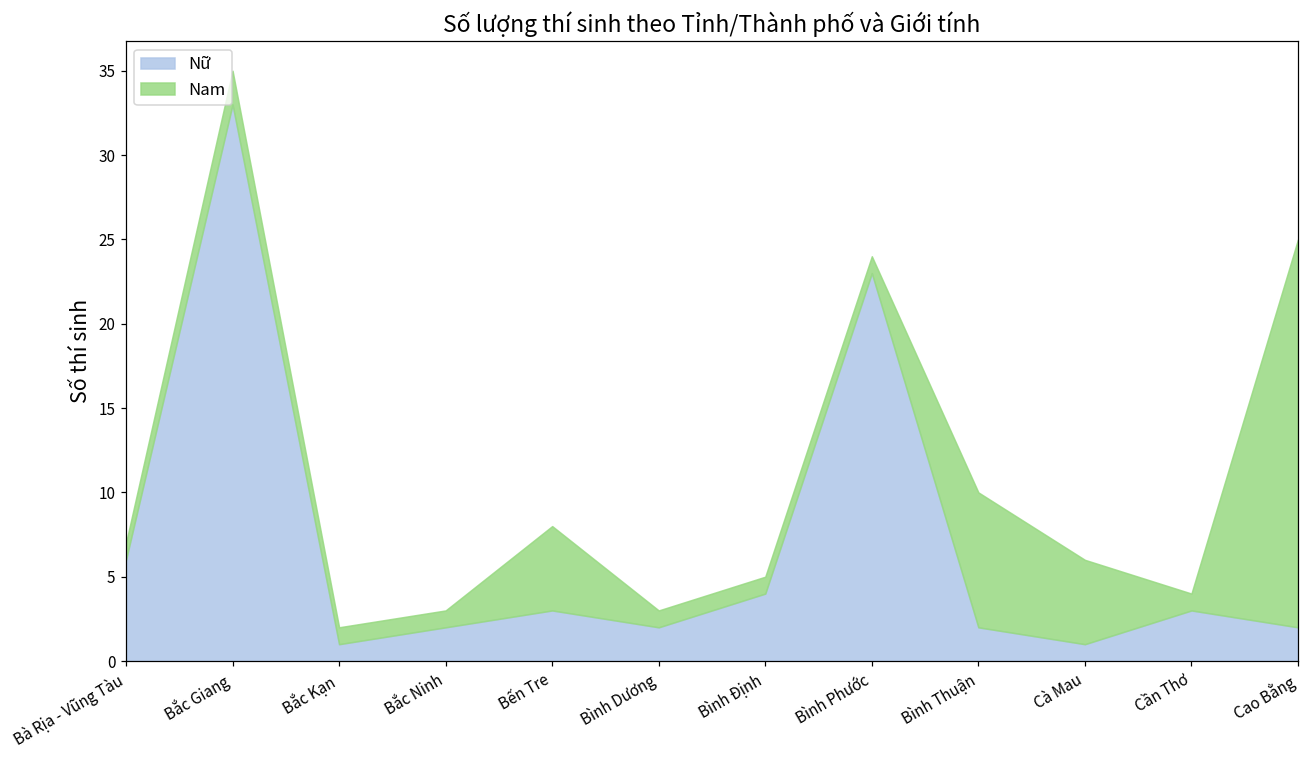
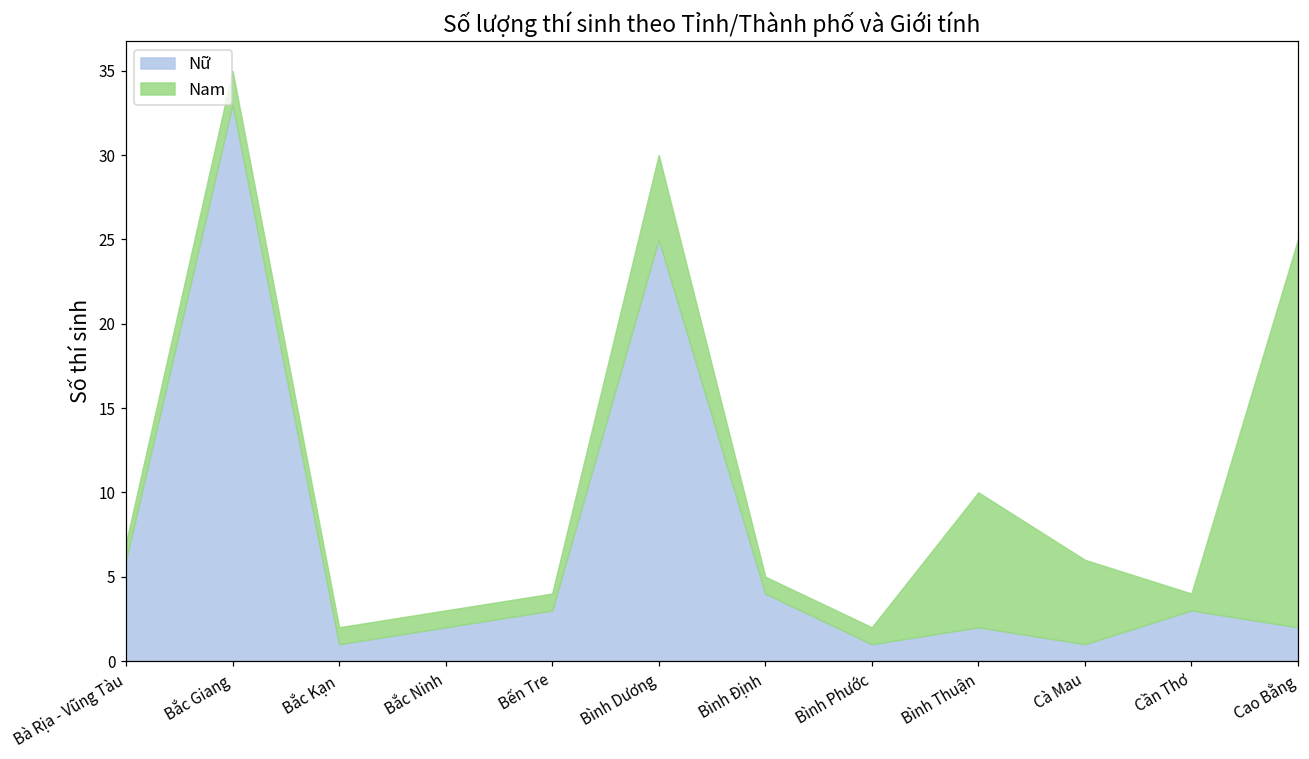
Nam, Bến Tre: 5 -> 1
Nữ, Bình Dương: 2 -> 25
Nam, Bình Dương: 1 -> 5
Nữ, Bình Phước: 23 -> 1
